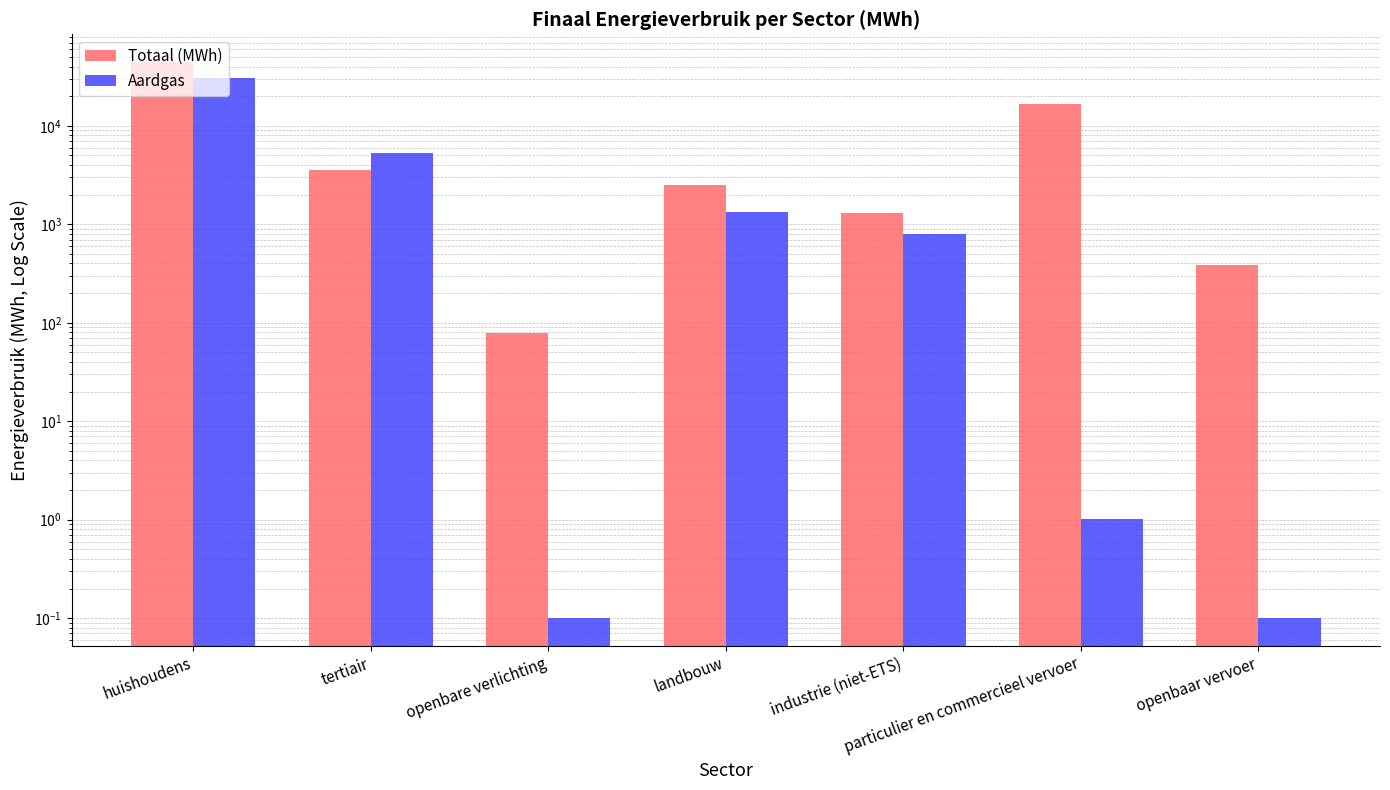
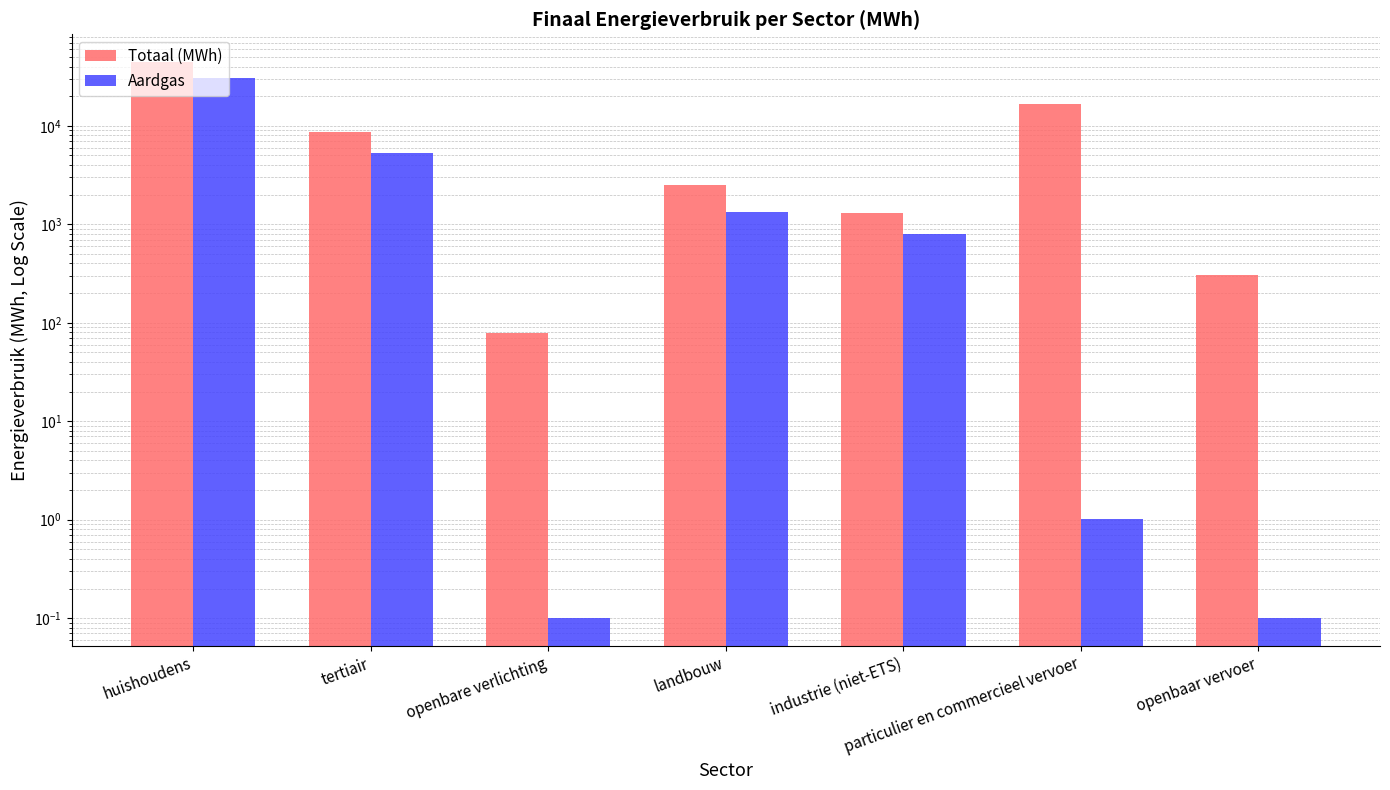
Totaal (MWh), tertiair: 3500 -> 9000
Totaal (MWh), openbaar vervoer: 390 -> 310
